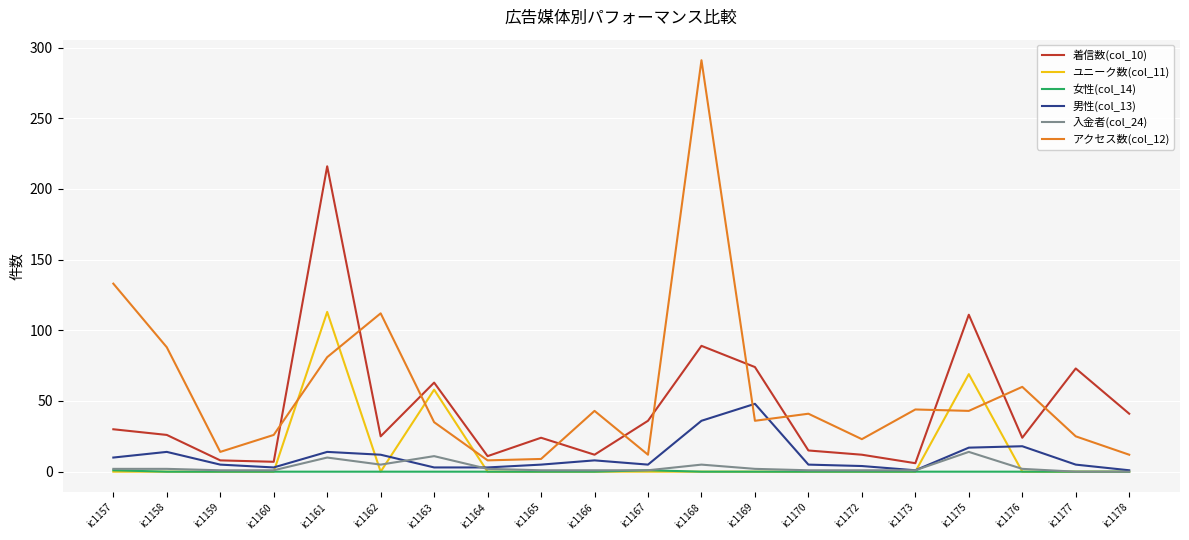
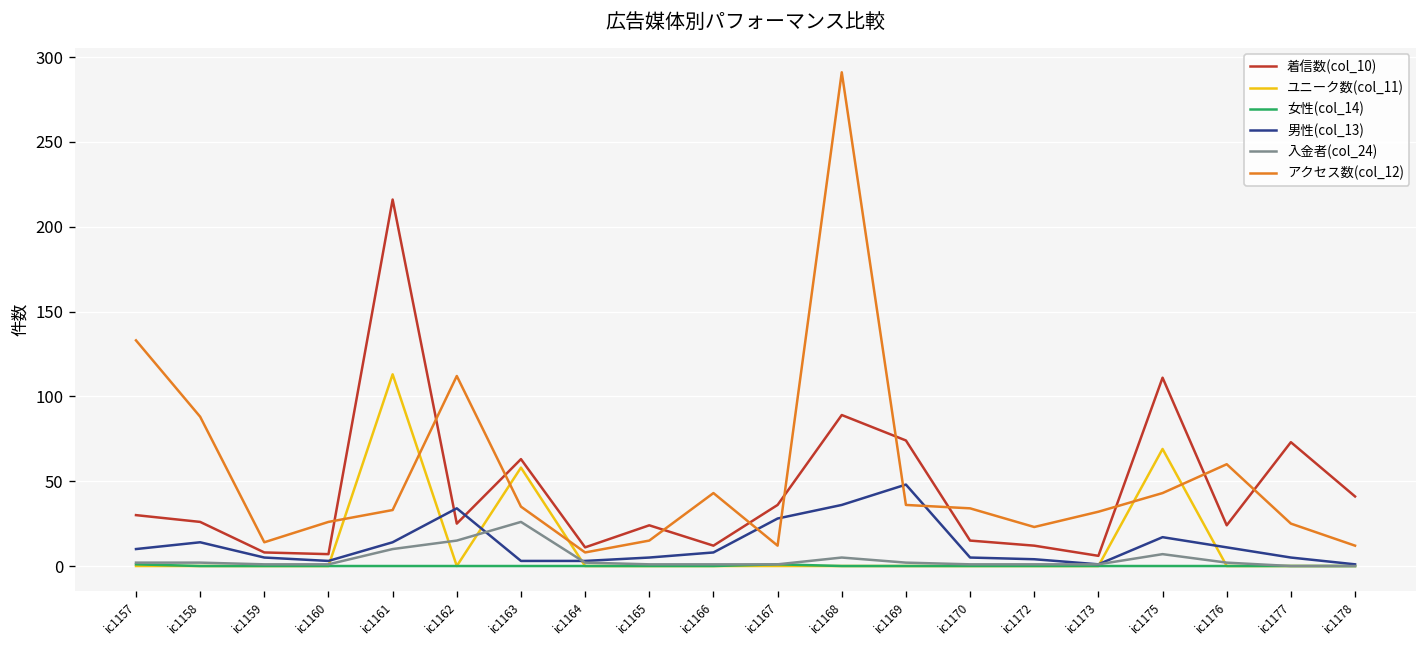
アクセス数(col_12), ic1161: 81 -> 33
男性(col_13), ic1162: 12 -> 34
入金者(col_24), ic1162: 5 -> 15
入金者(col_24), ic1163: 11 -> 26
アクセス数(col_12), ic1165: 9 -> 15
男性(col_13), ic1167: 5 -> 28
アクセス数(col_12), ic1170: 41 -> 34
アクセス数(col_12), ic1173: 44 -> 32
入金者(col_24), ic1175: 14 -> 7
男性(col_13), ic1176: 18 -> 11
